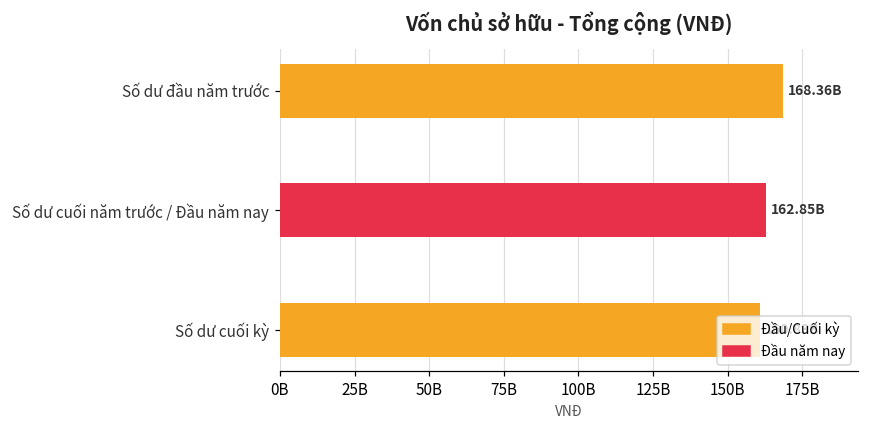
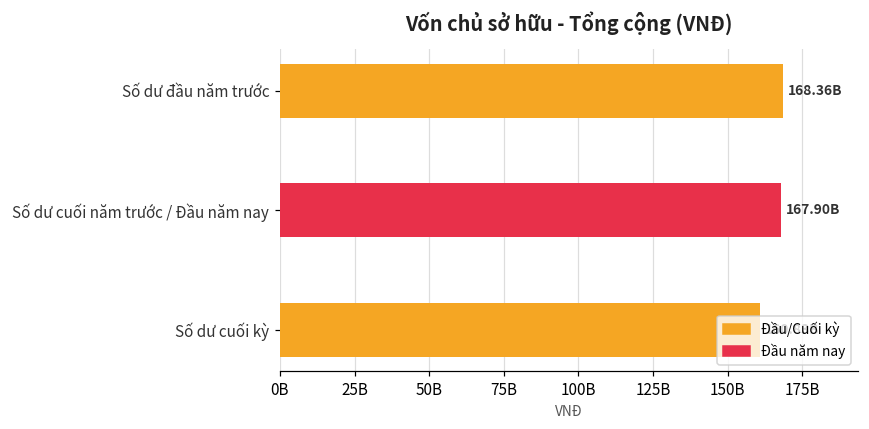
Số dư cuối năm trước / Đầu năm nay: 162.85B -> 167.90B
